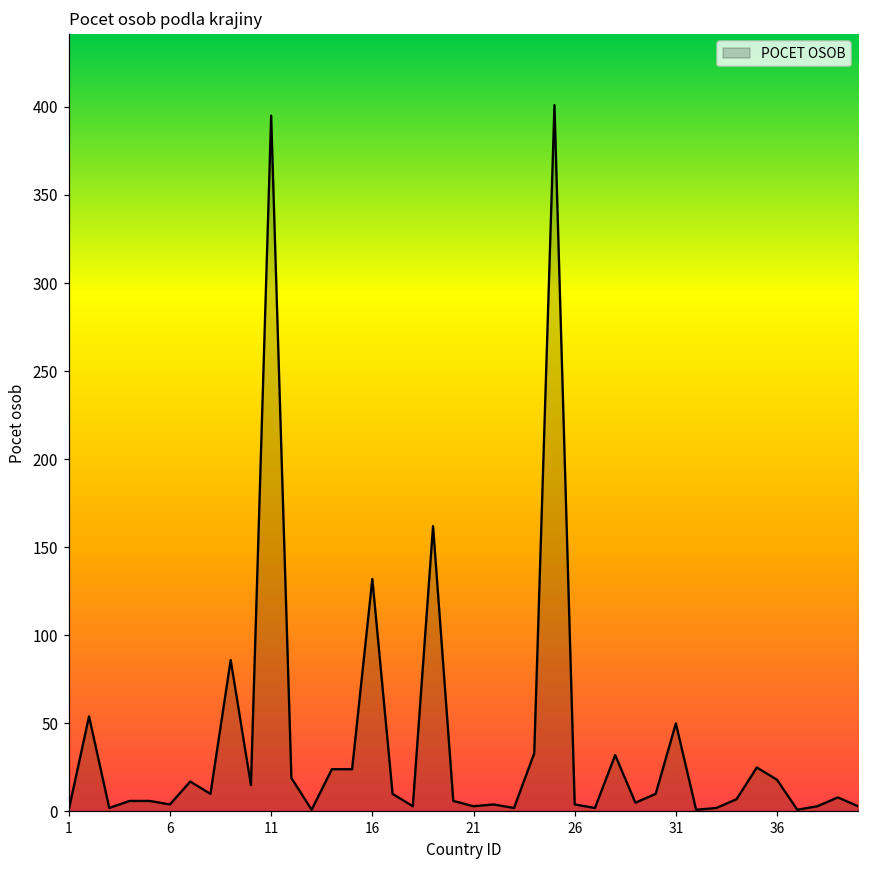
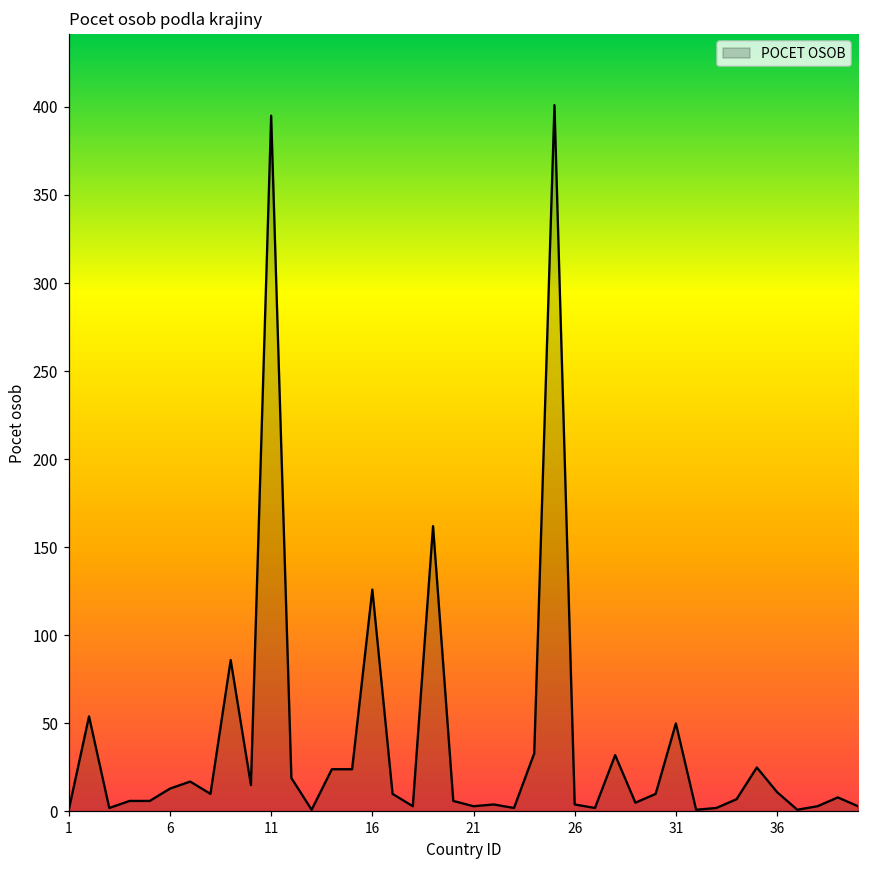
6: 4 -> 13
16: 132 -> 126
36: 18 -> 11
